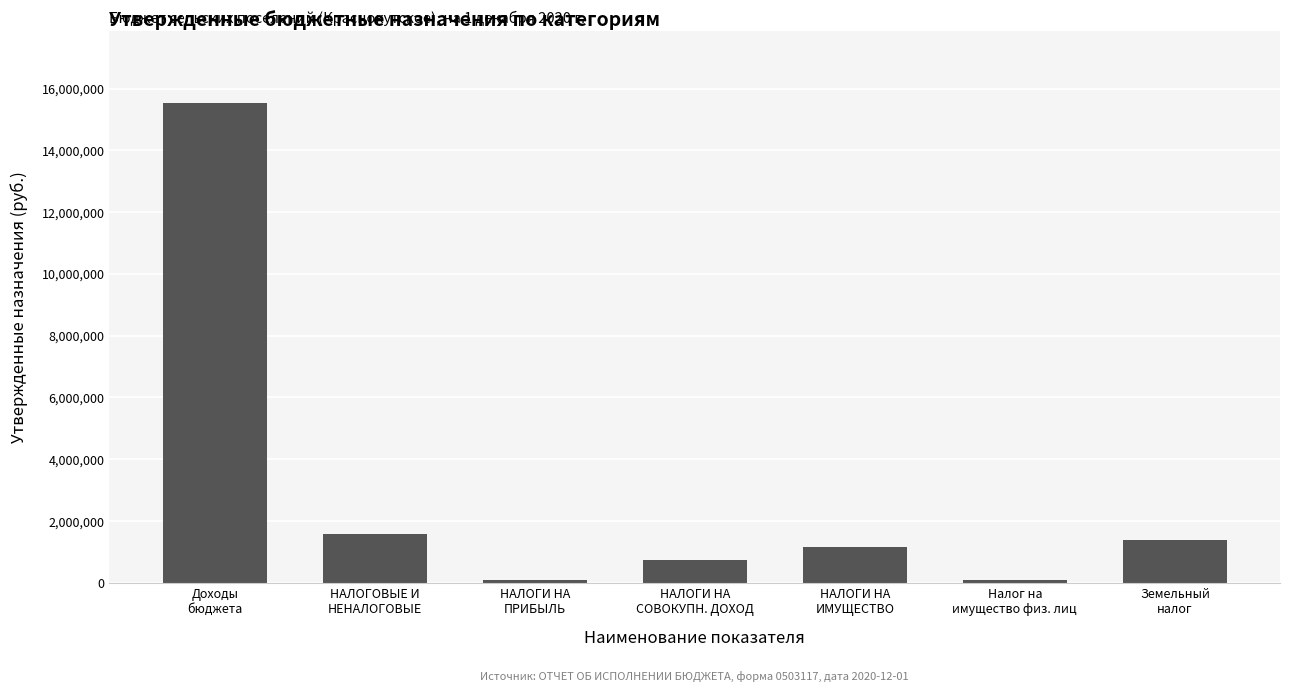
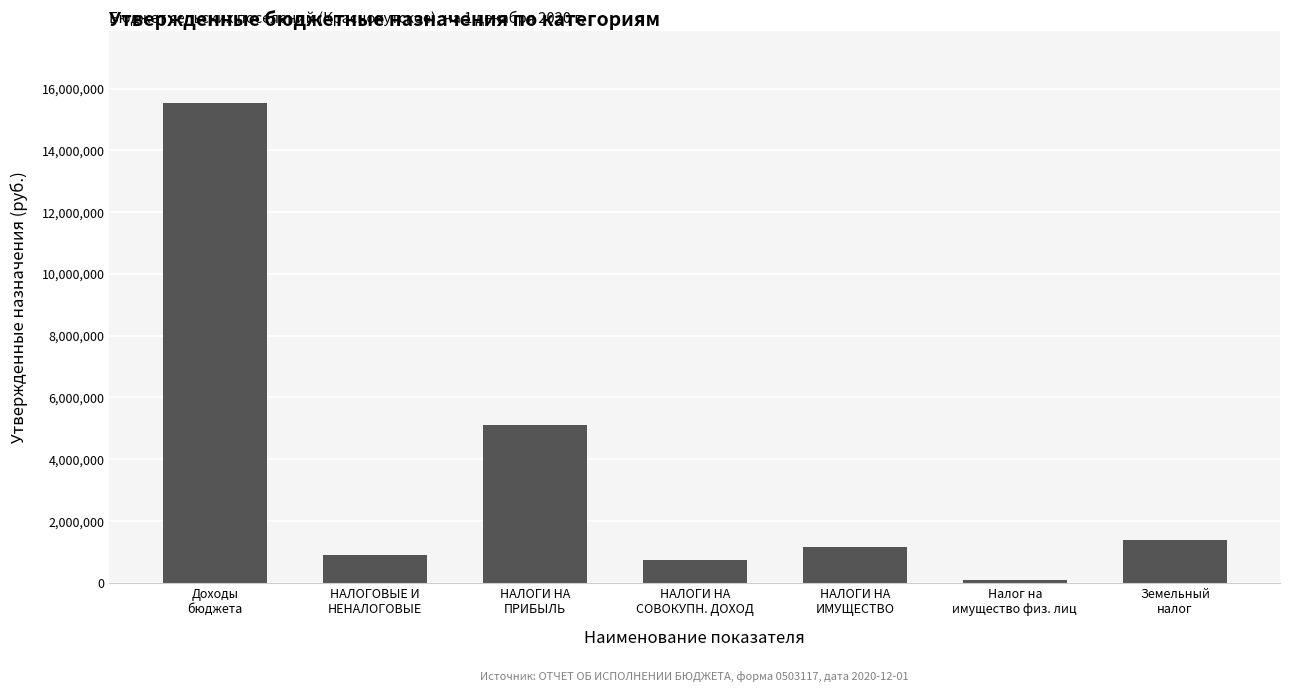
НАЛОГОВЫЕ И НЕНАЛОГОВЫЕ: 1,600,000 -> 900,000
НАЛОГИ НА ПРИБЫЛЬ: 100,000 -> 5,100,000
